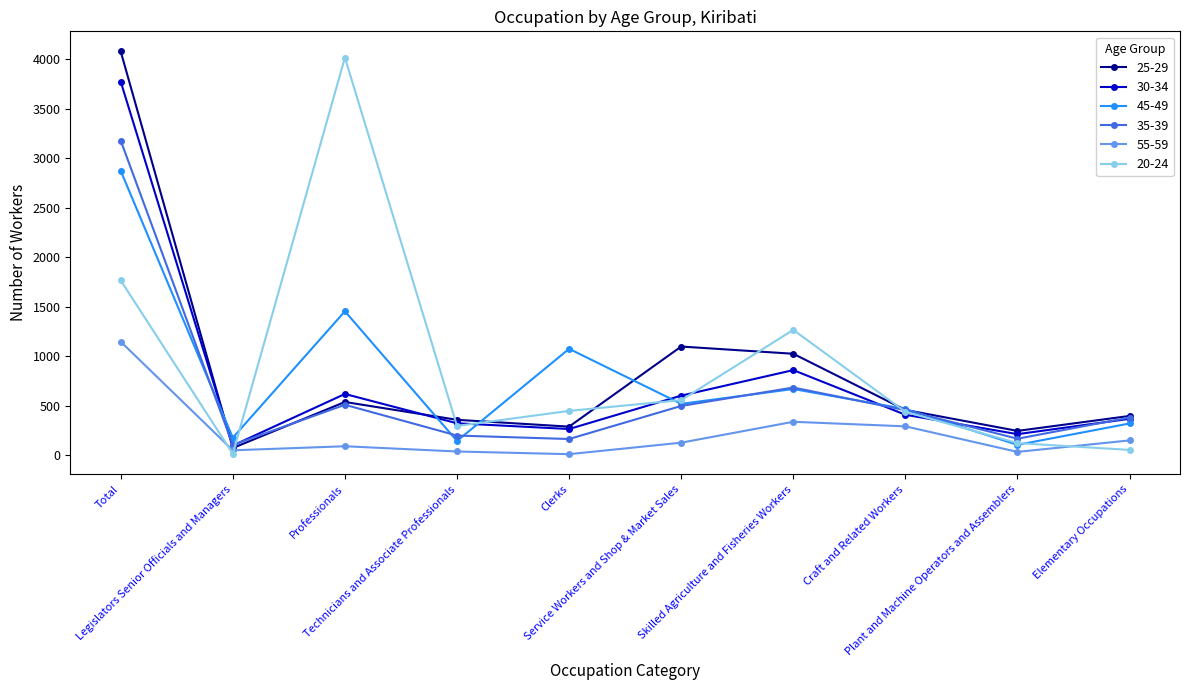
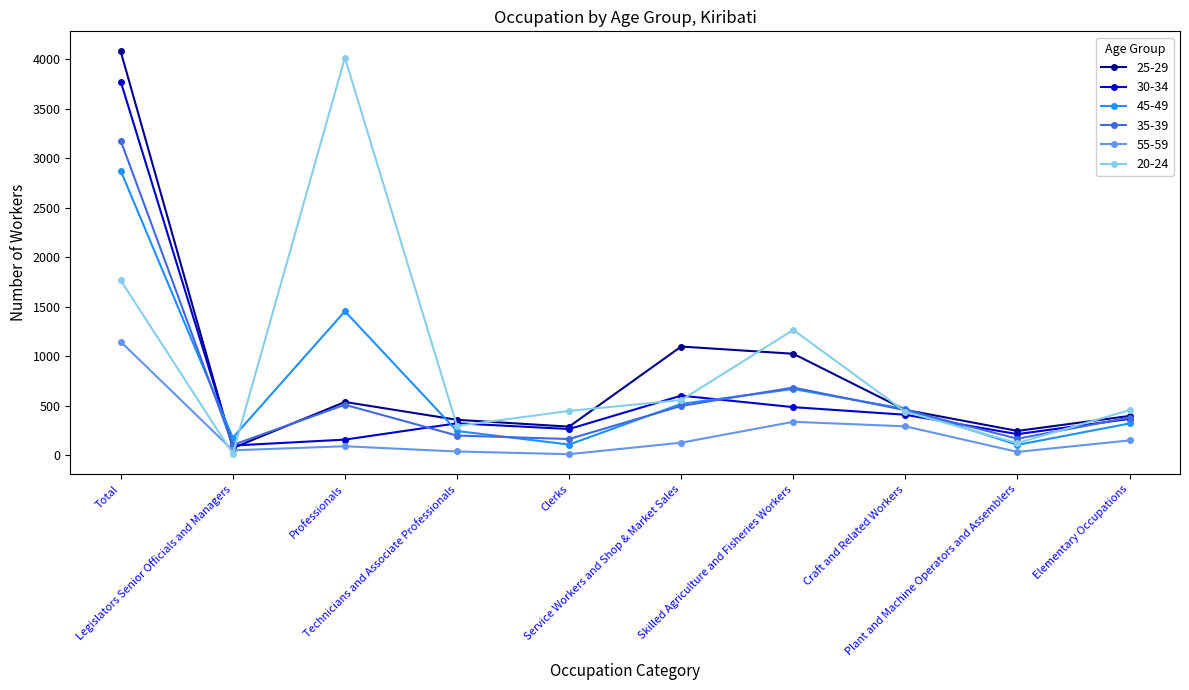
30-34, Professionals: 600 -> 200
45-49, Technicians and Associate Professionals: 100 -> 200
45-49, Clerks: 1100 -> 100
30-34, Skilled Agriculture and Fisheries Workers: 900 -> 500
20-24, Elementary Occupations: 100 -> 500
